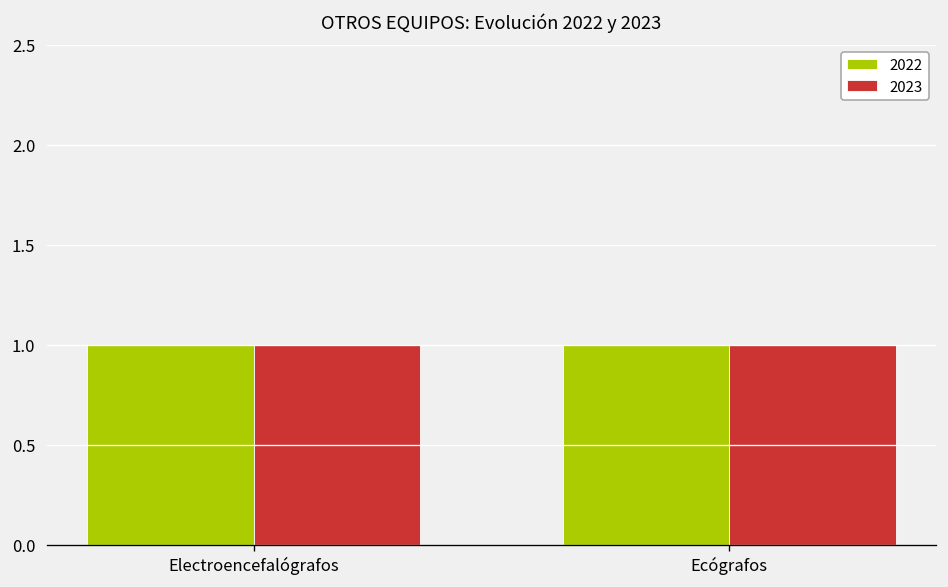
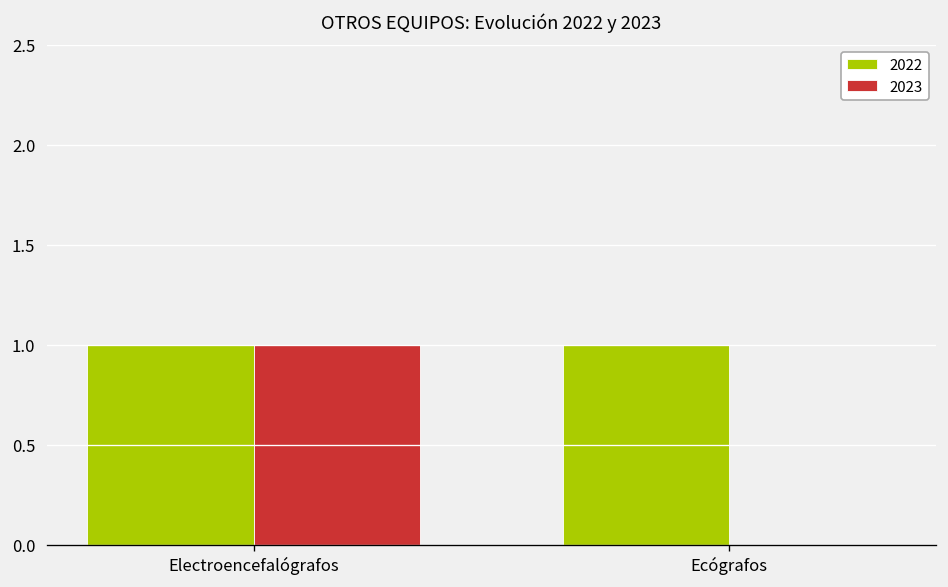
2023, Ecógrafos: 1 -> 0
